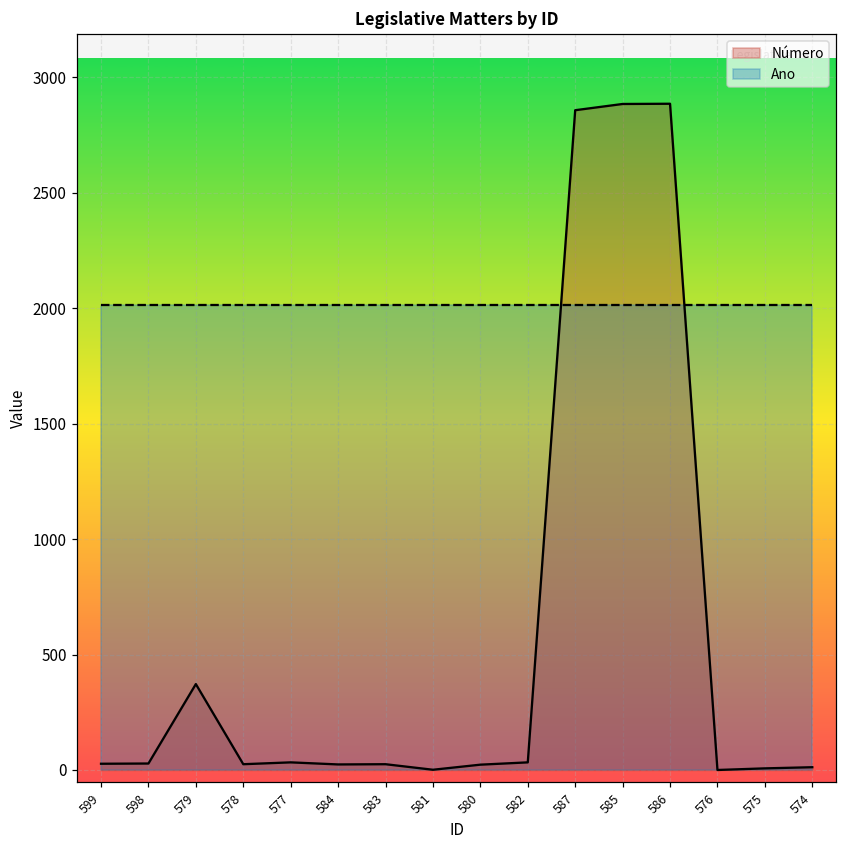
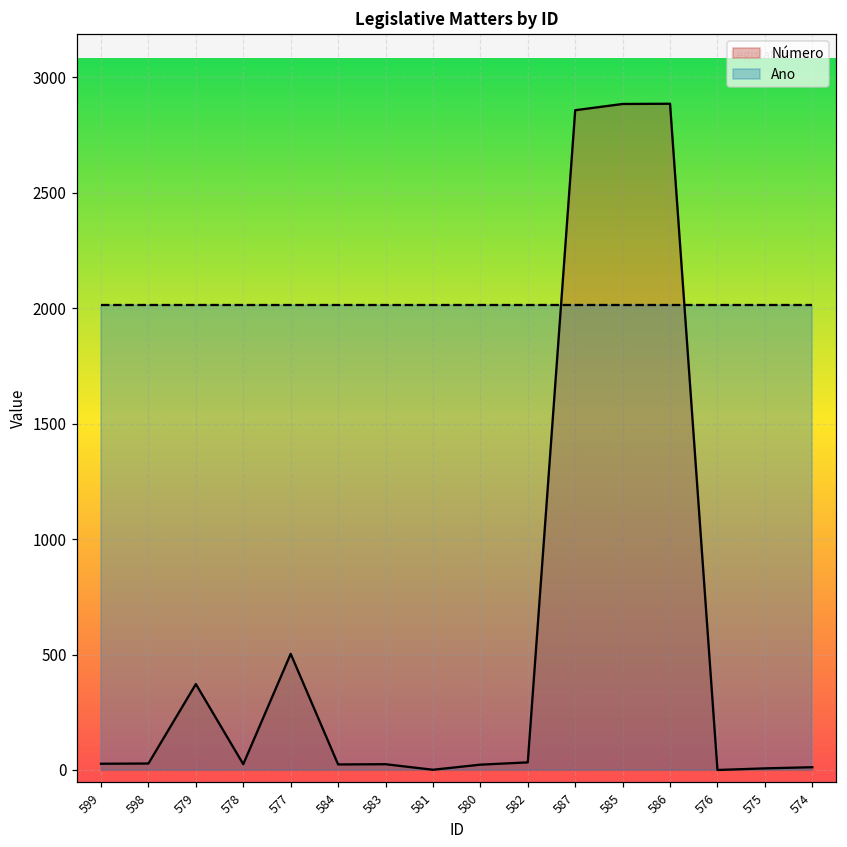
Número, 577: 30 -> 500
